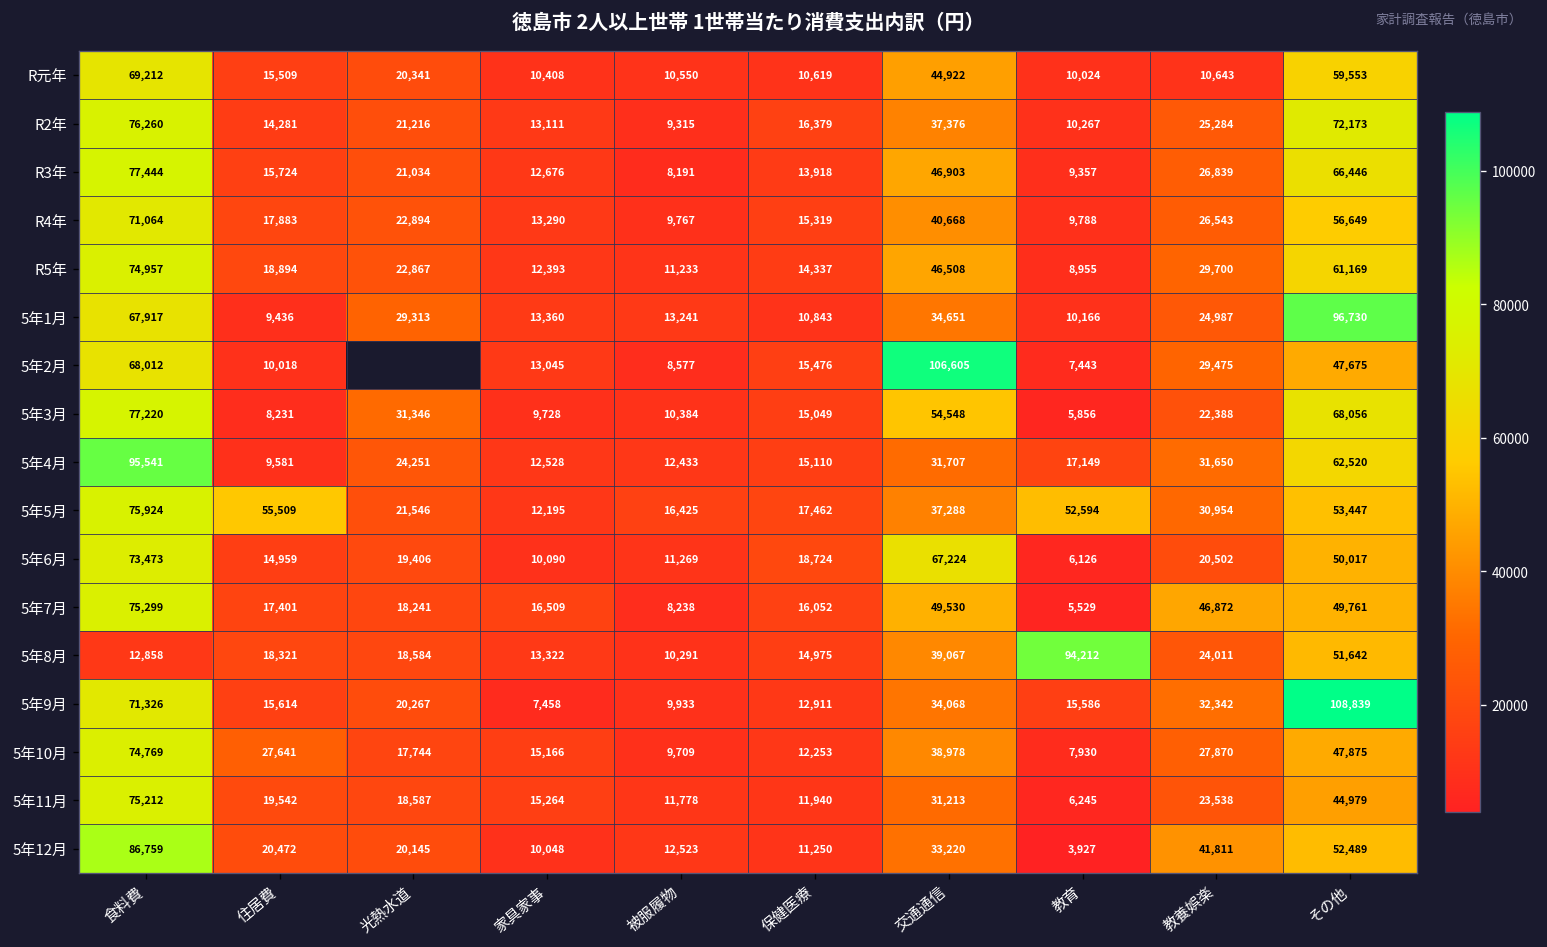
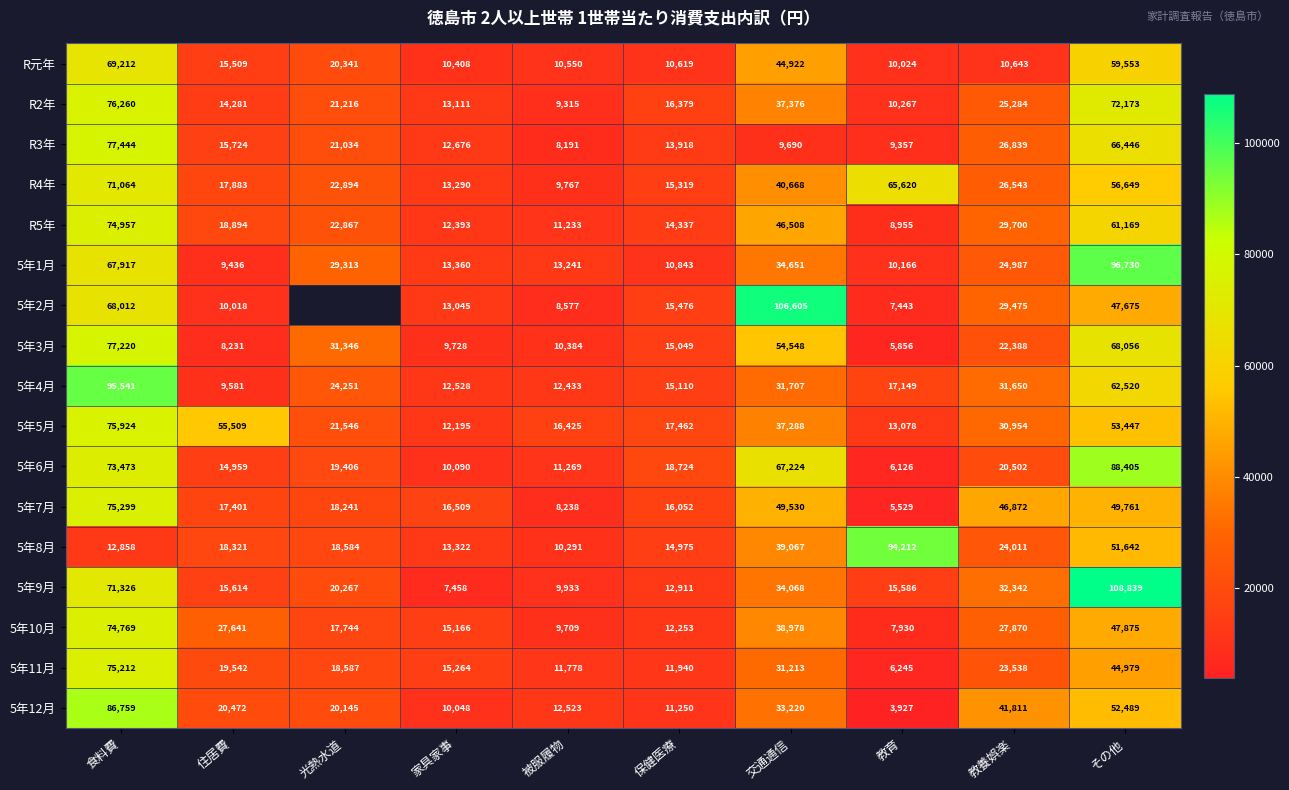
R3年, 交通通信: 46,903 -> 9,690
R4年, 教育: 9,788 -> 65,620
5年5月, 教育: 52,594 -> 13,078
5年6月, その他: 50,017 -> 88,405
